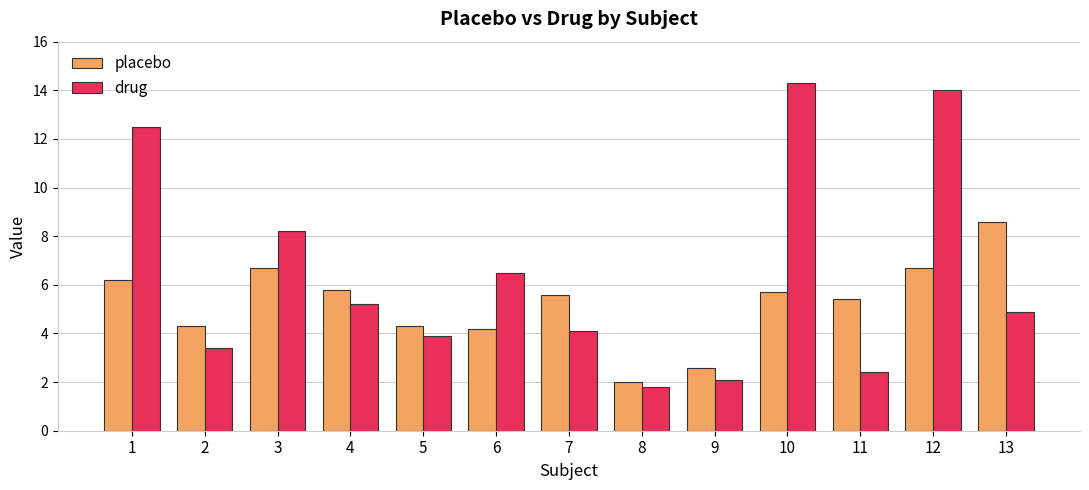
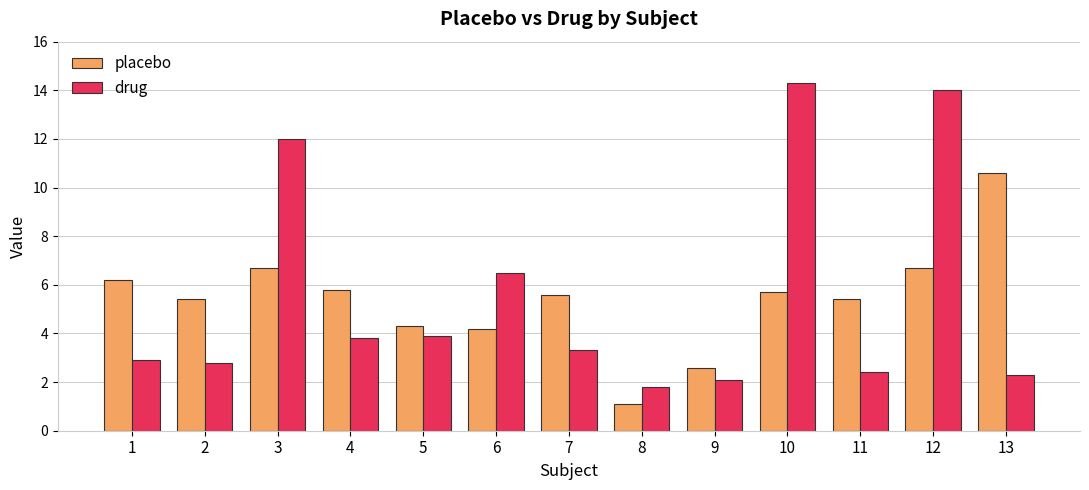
drug, 1: 12.5 -> 2.9
placebo, 2: 4.3 -> 5.4
drug, 2: 3.4 -> 2.8
drug, 3: 8.2 -> 12.0
drug, 4: 5.2 -> 3.8
drug, 7: 4.1 -> 3.3
placebo, 8: 2.0 -> 1.1
placebo, 13: 8.6 -> 10.6
drug, 13: 4.9 -> 2.3
